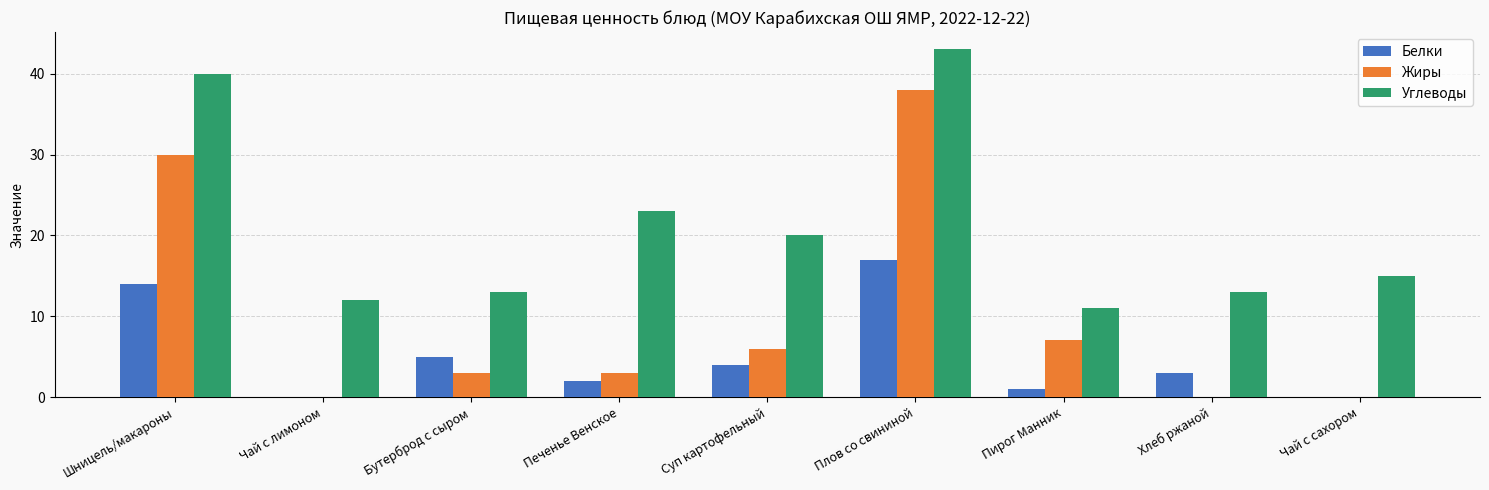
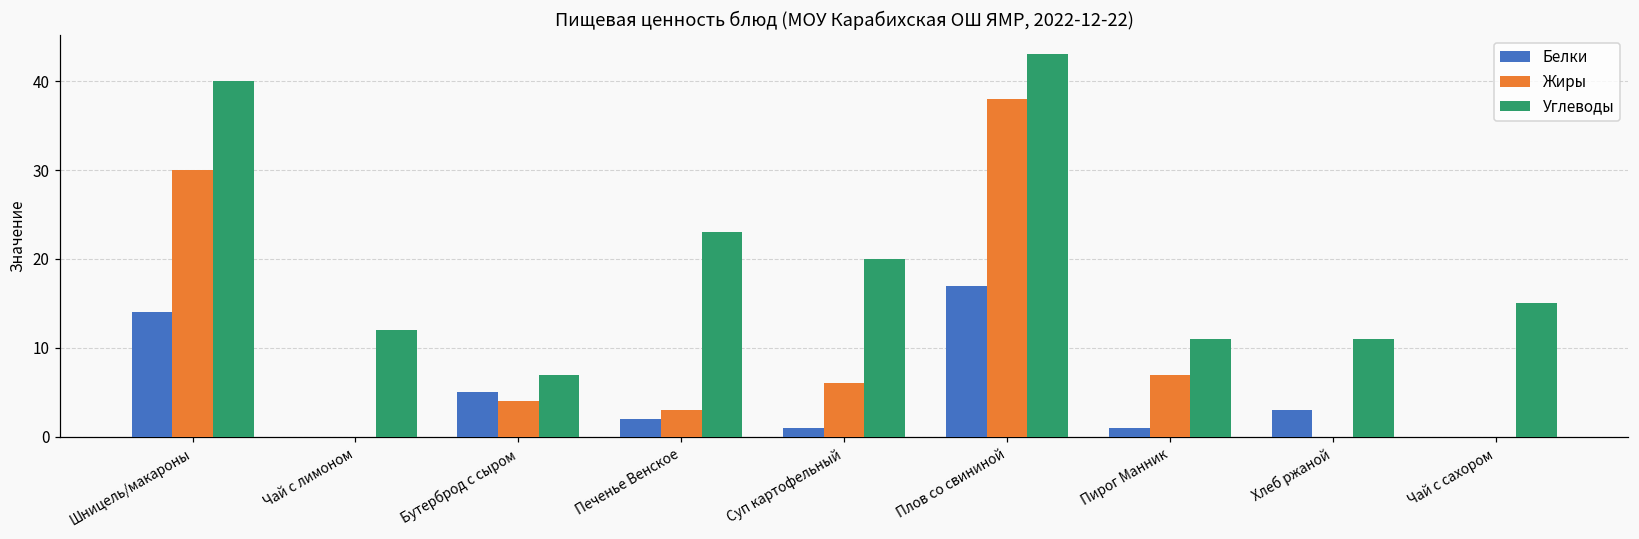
Жиры, Бутерброд с сыром: 3 -> 4
Углеводы, Бутерброд с сыром: 13 -> 7
Белки, Суп картофельный: 4 -> 1
Углеводы, Хлеб ржаной: 13 -> 11
